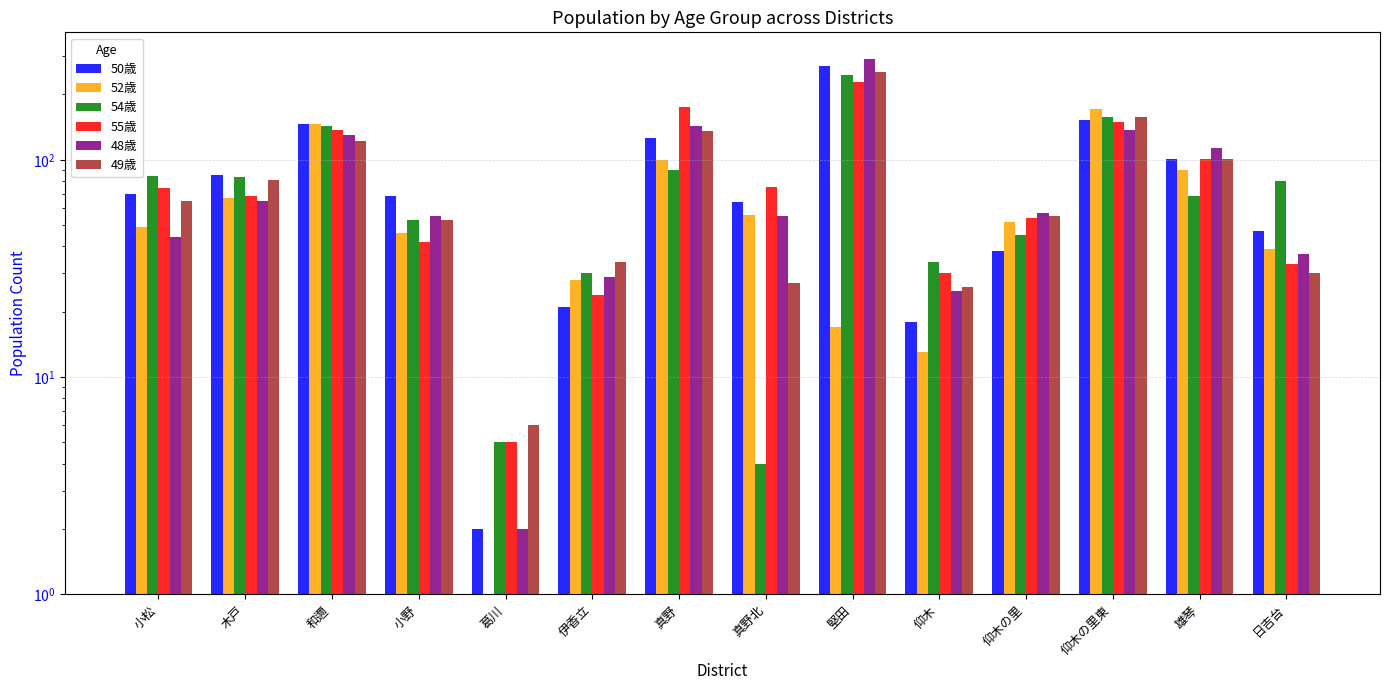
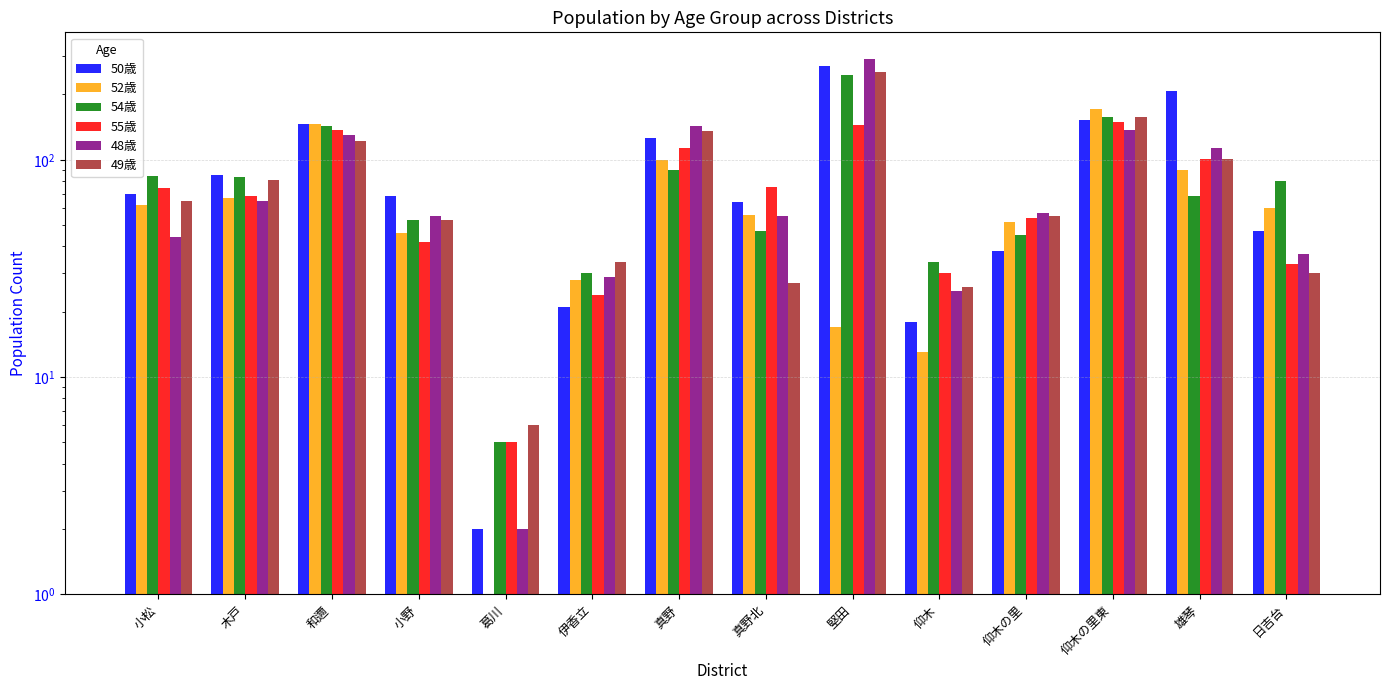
52歳, 小松: 49 -> 62
55歳, 真野: 180 -> 110
54歳, 真野北: 4 -> 47
55歳, 堅田: 230 -> 140
50歳, 雄琴: 100 -> 210
52歳, 日吉台: 39 -> 60
